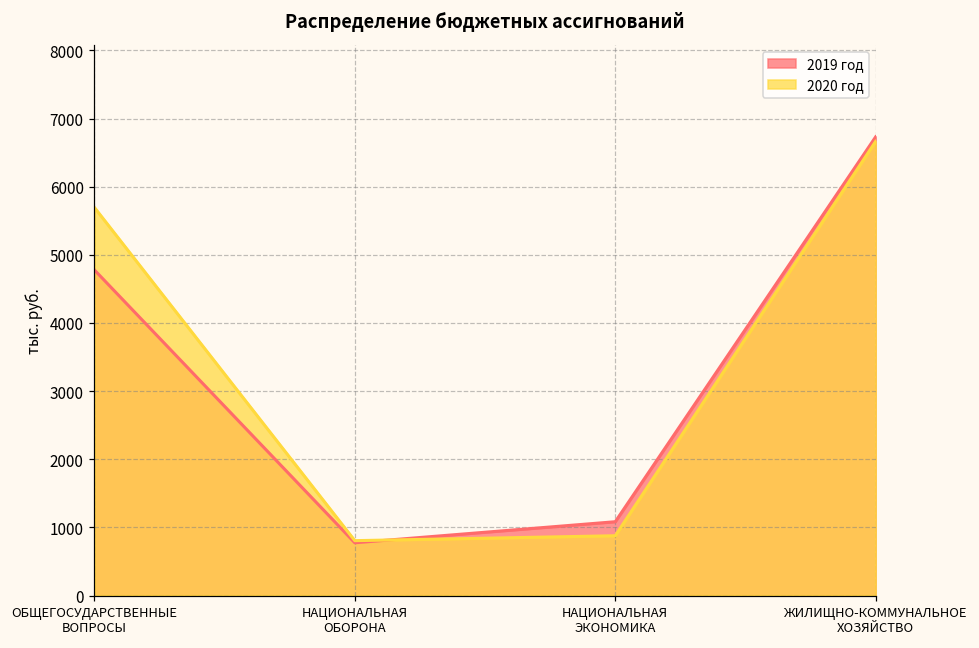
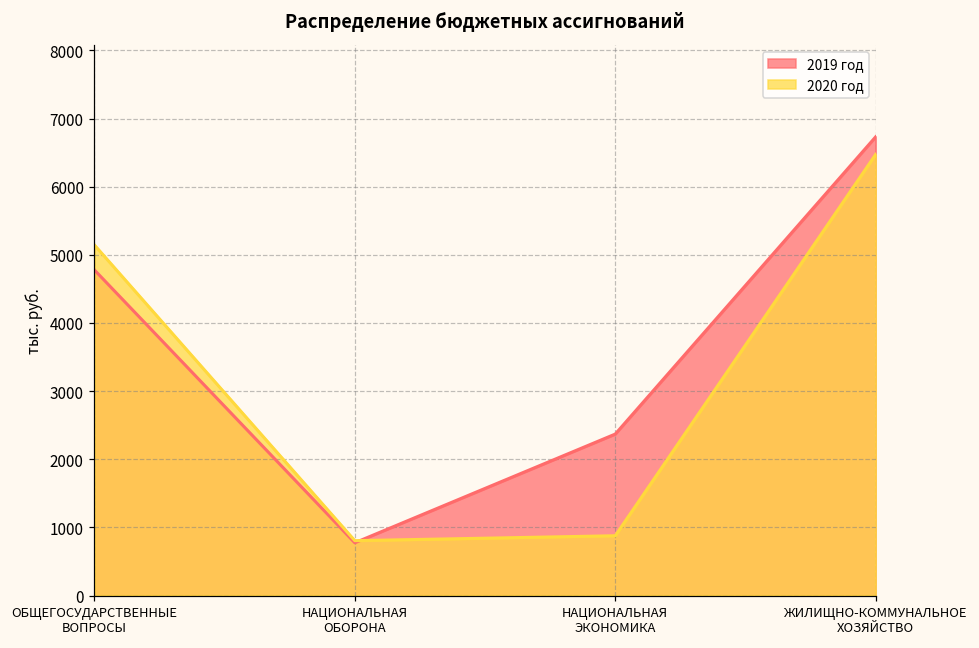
2020 год, ОБЩЕГОСУДАРСТВЕННЫЕ ВОПРОСЫ: 5700 -> 5100
2019 год, НАЦИОНАЛЬНАЯ ЭКОНОМИКА: 1100 -> 2400
2020 год, ЖИЛИЩНО-КОММУНАЛЬНОЕ ХОЗЯЙСТВО: 6700 -> 6500
